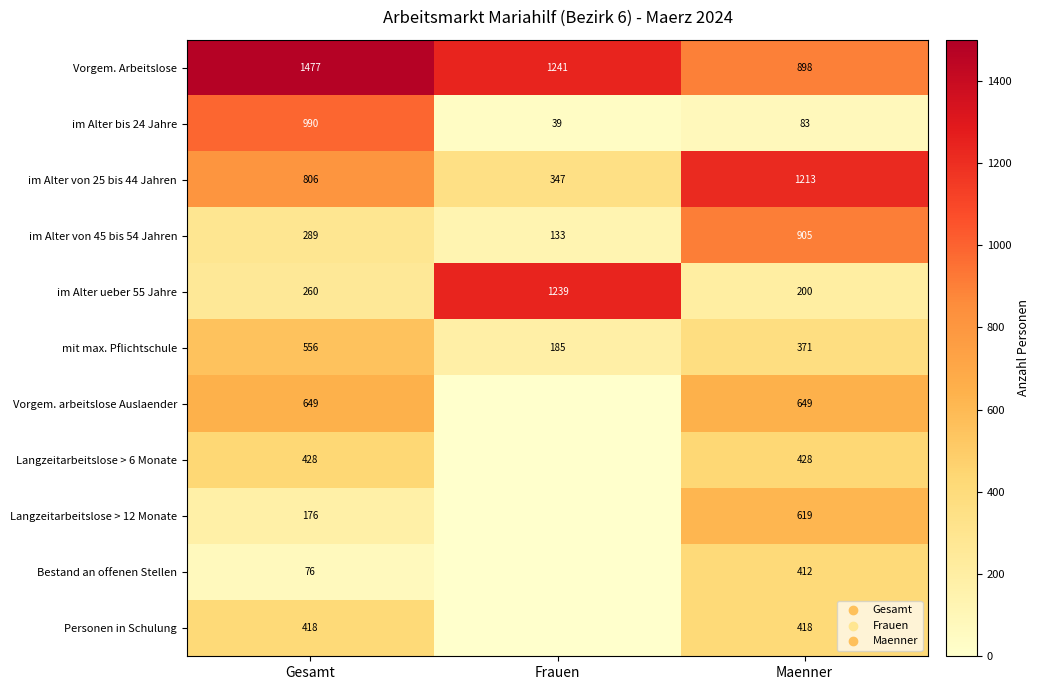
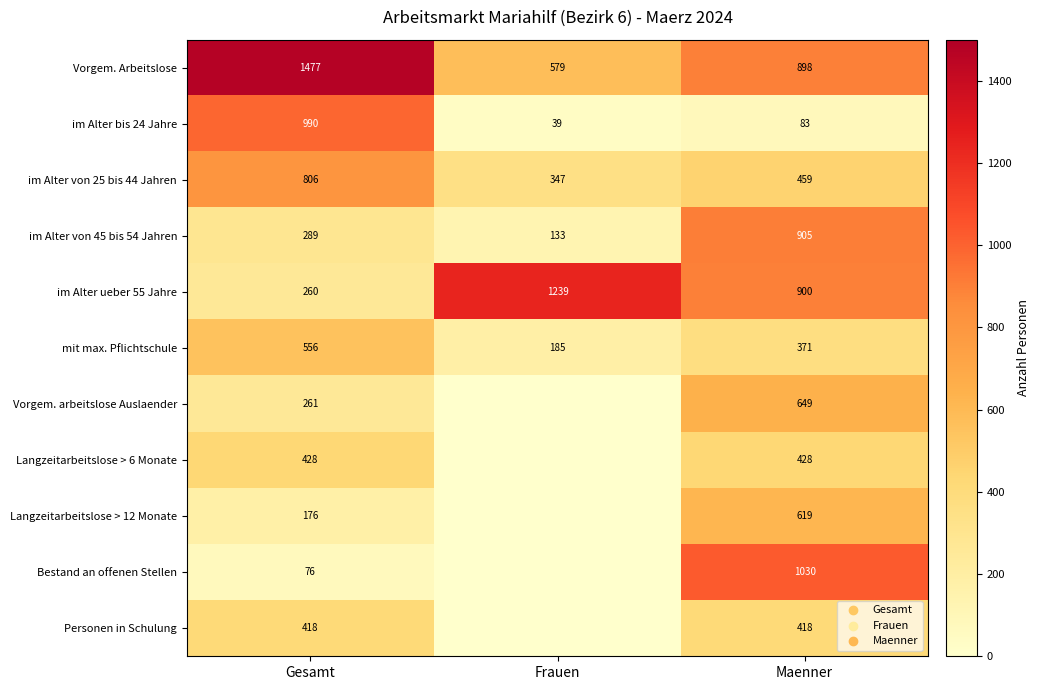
Vorgem. Arbeitslose, Frauen: 1241 -> 579
im Alter von 25 bis 44 Jahren, Maenner: 1213 -> 459
im Alter ueber 55 Jahre, Maenner: 200 -> 900
Vorgem. arbeitslose Auslaender, Gesamt: 649 -> 261
Bestand an offenen Stellen, Maenner: 412 -> 1030
